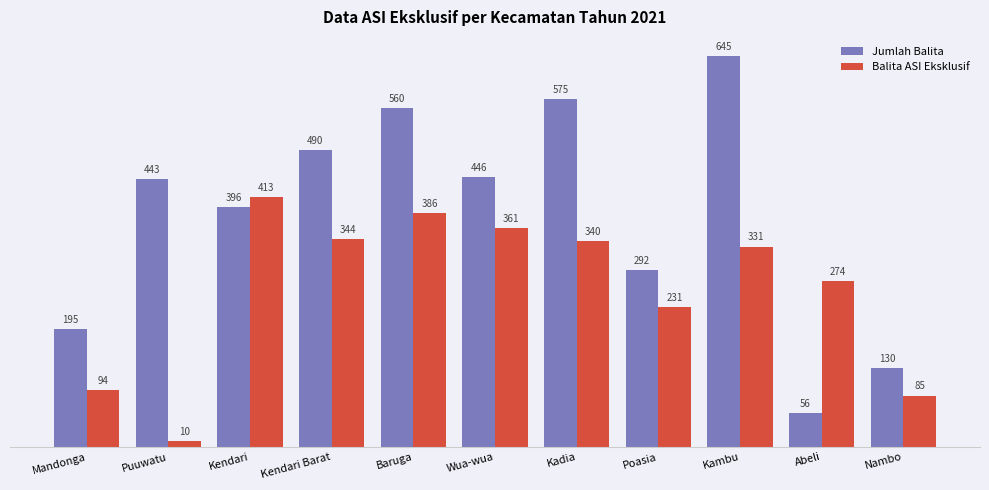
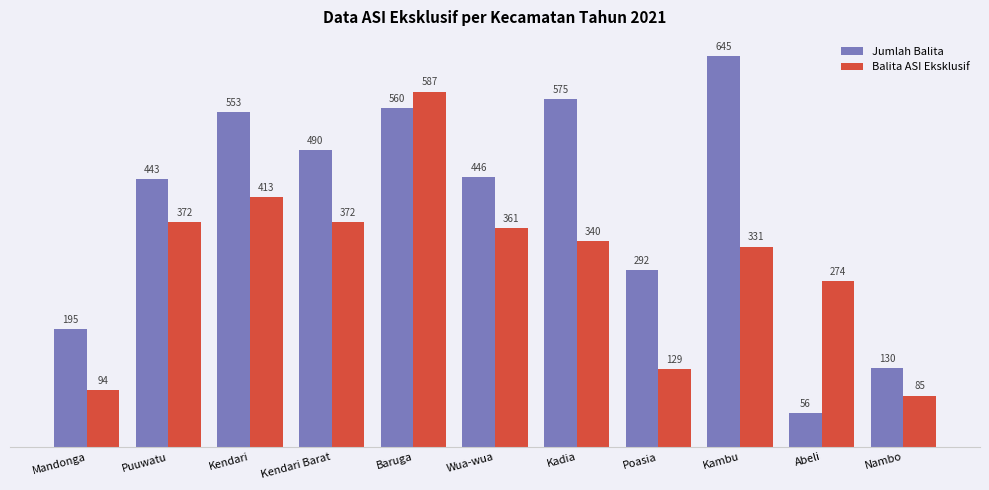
Balita ASI Eksklusif, Puuwatu: 10 -> 372
Jumlah Balita, Kendari: 396 -> 553
Balita ASI Eksklusif, Kendari Barat: 344 -> 372
Balita ASI Eksklusif, Baruga: 386 -> 587
Balita ASI Eksklusif, Poasia: 231 -> 129
